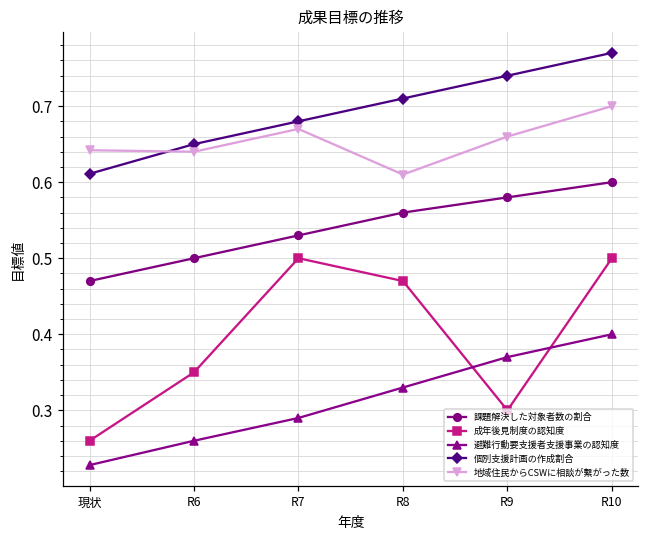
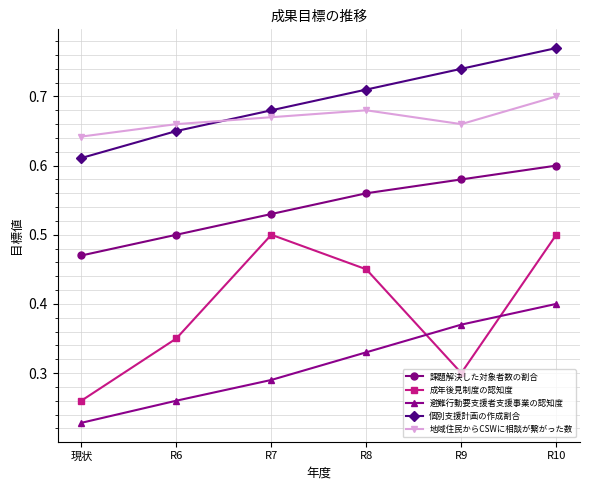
地域住民からCSWに相談が繋がった数, R6: 0.64 -> 0.66
成年後見制度の認知度, R8: 0.47 -> 0.45
地域住民からCSWに相談が繋がった数, R8: 0.61 -> 0.68
